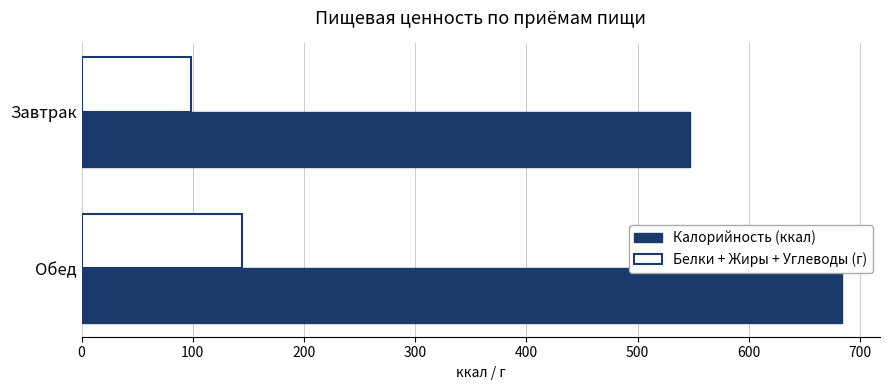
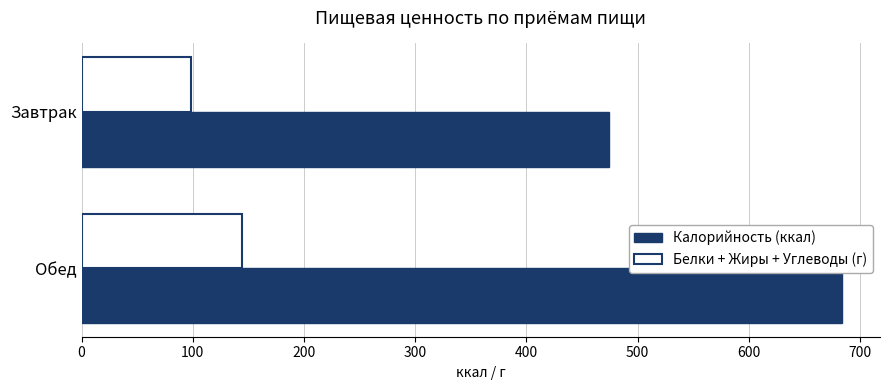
Калорийность (ккал), Завтрак: 547 -> 475
